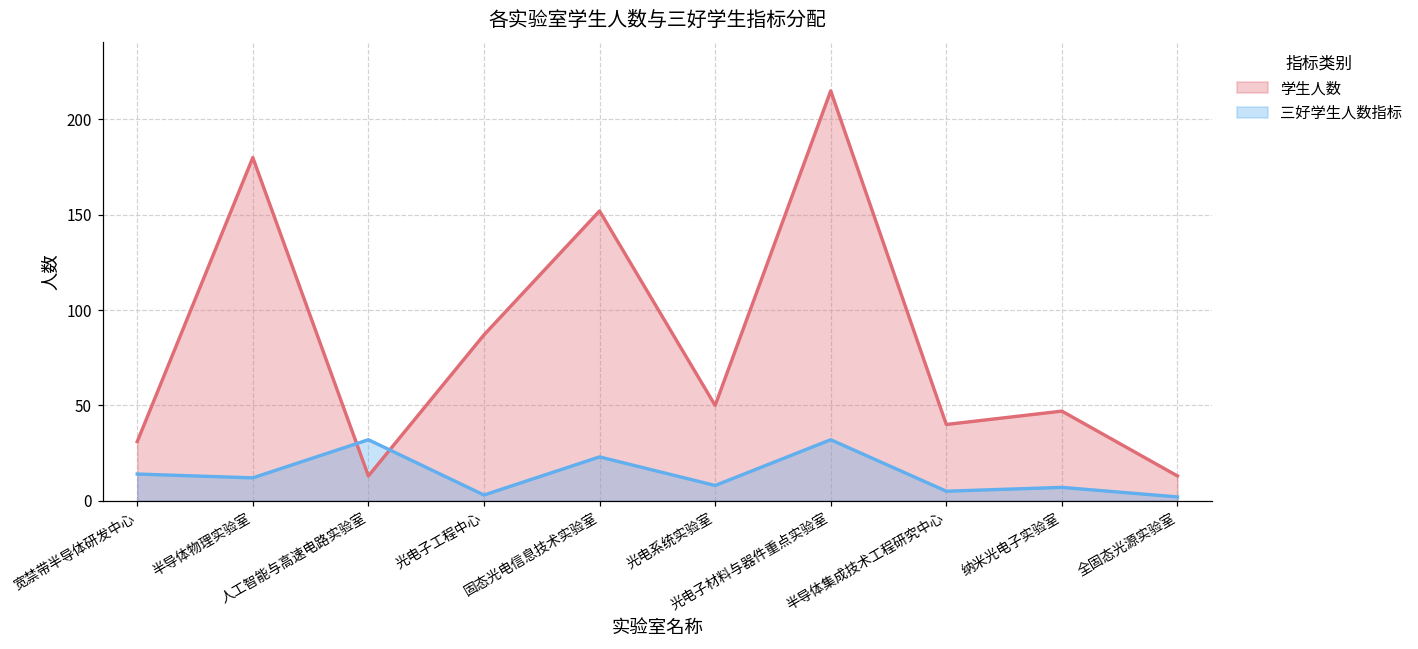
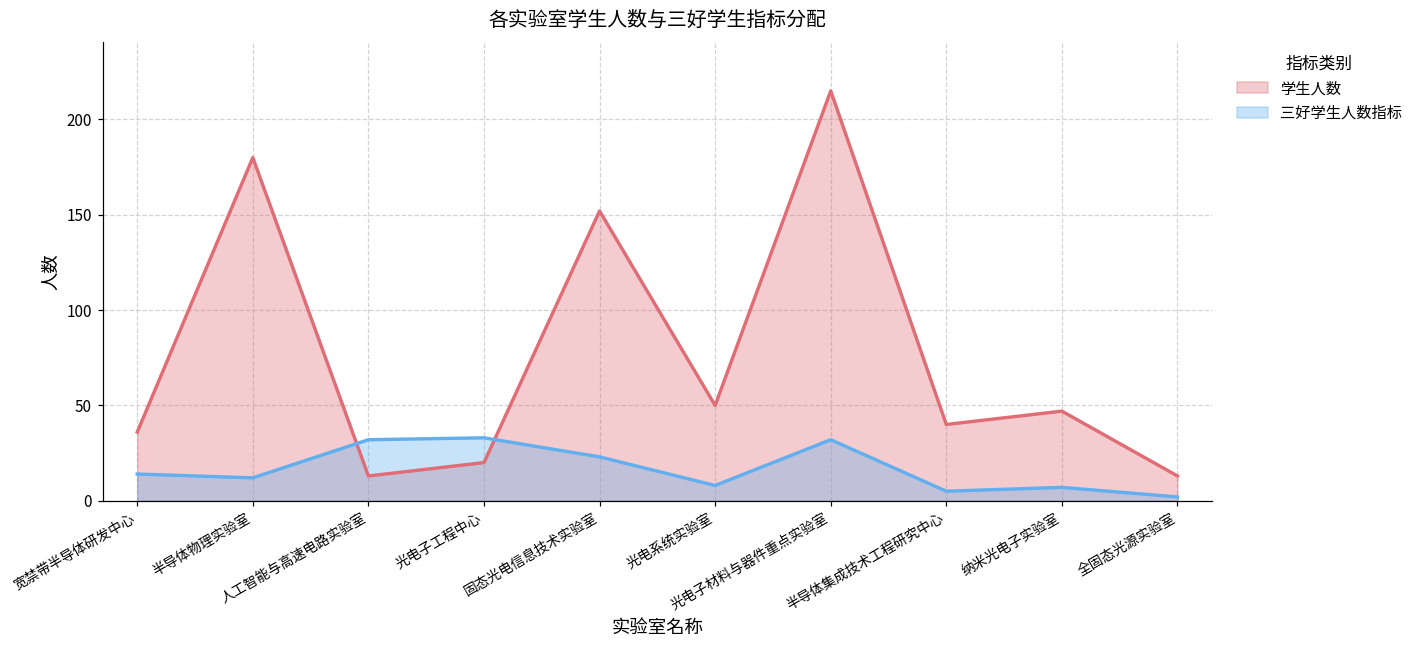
学生人数, 宽禁带半导体研发中心: 31 -> 36
学生人数, 光电子工程中心: 87 -> 20
三好学生人数指标, 光电子工程中心: 3 -> 33
